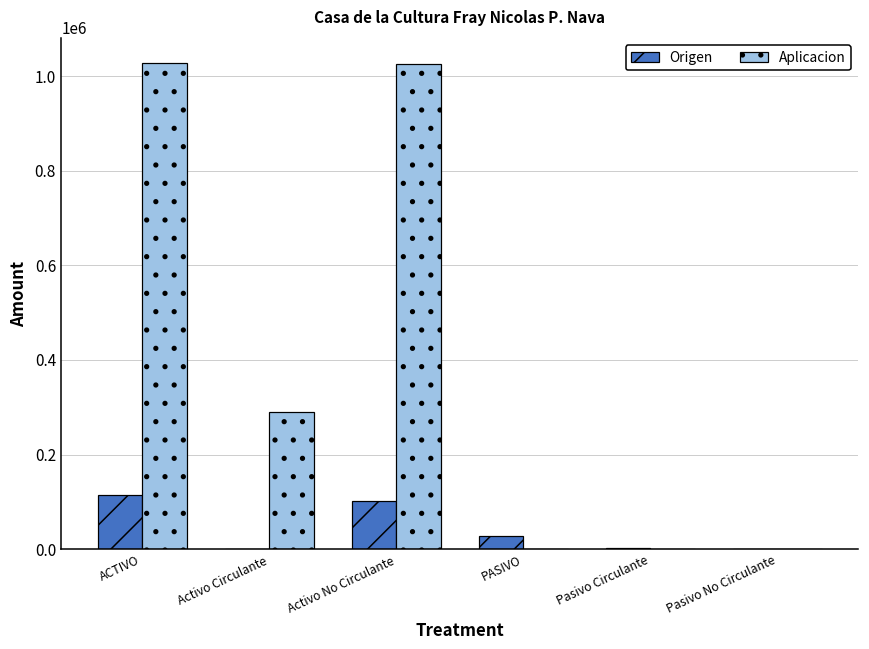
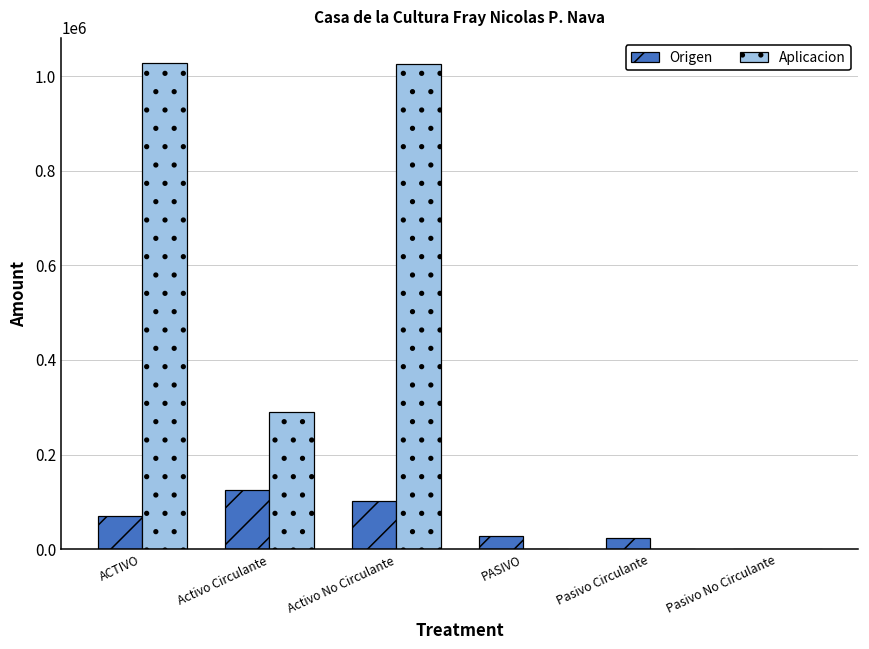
Origen, ACTIVO: 110000 -> 70000
Origen, Activo Circulante: 0 -> 120000
Origen, Pasivo Circulante: 0 -> 20000
